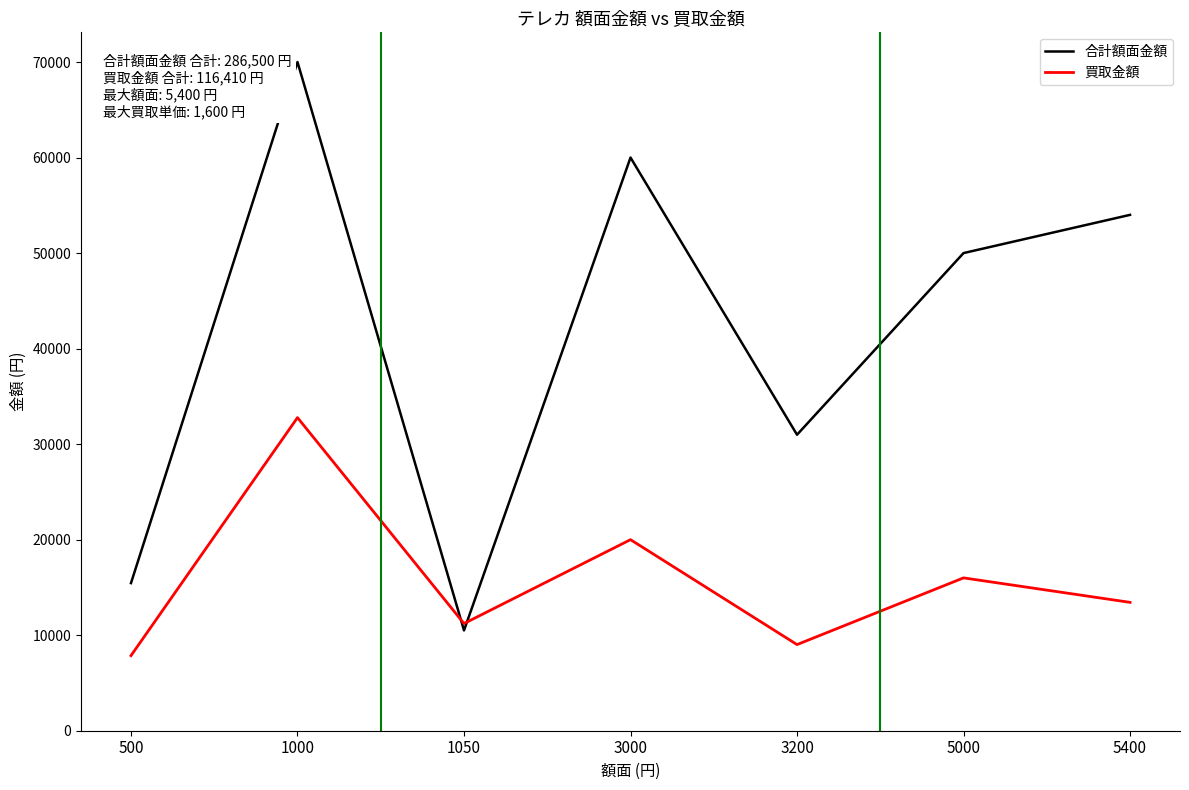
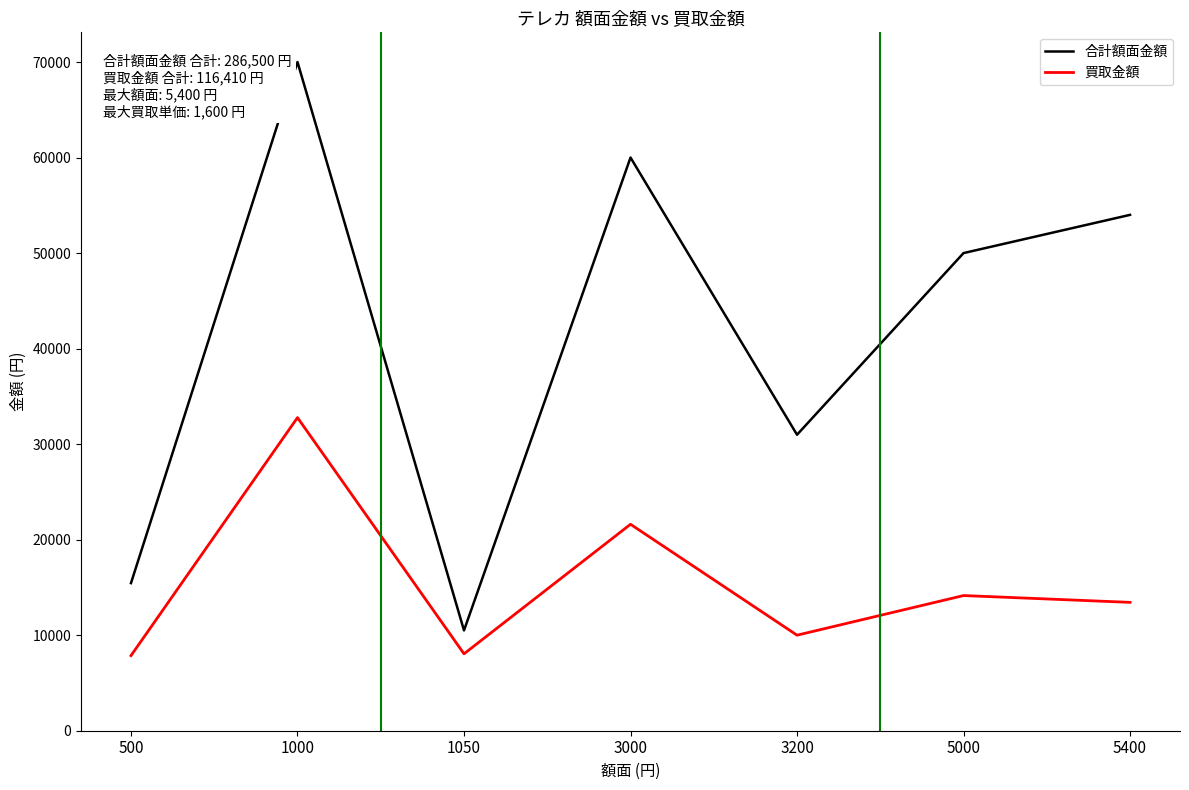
買取金額, 1050: 11000 -> 8000
買取金額, 3000: 20000 -> 22000
買取金額, 3200: 9000 -> 10000
買取金額, 5000: 16000 -> 14000
